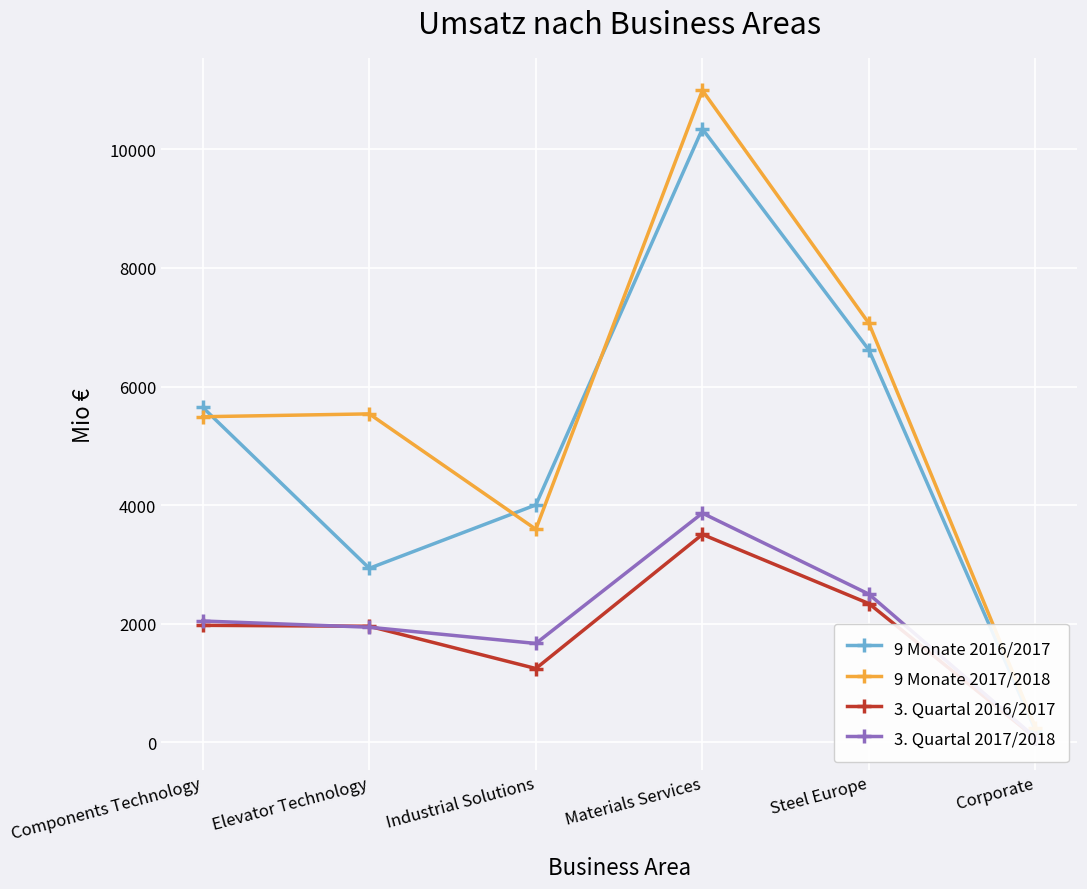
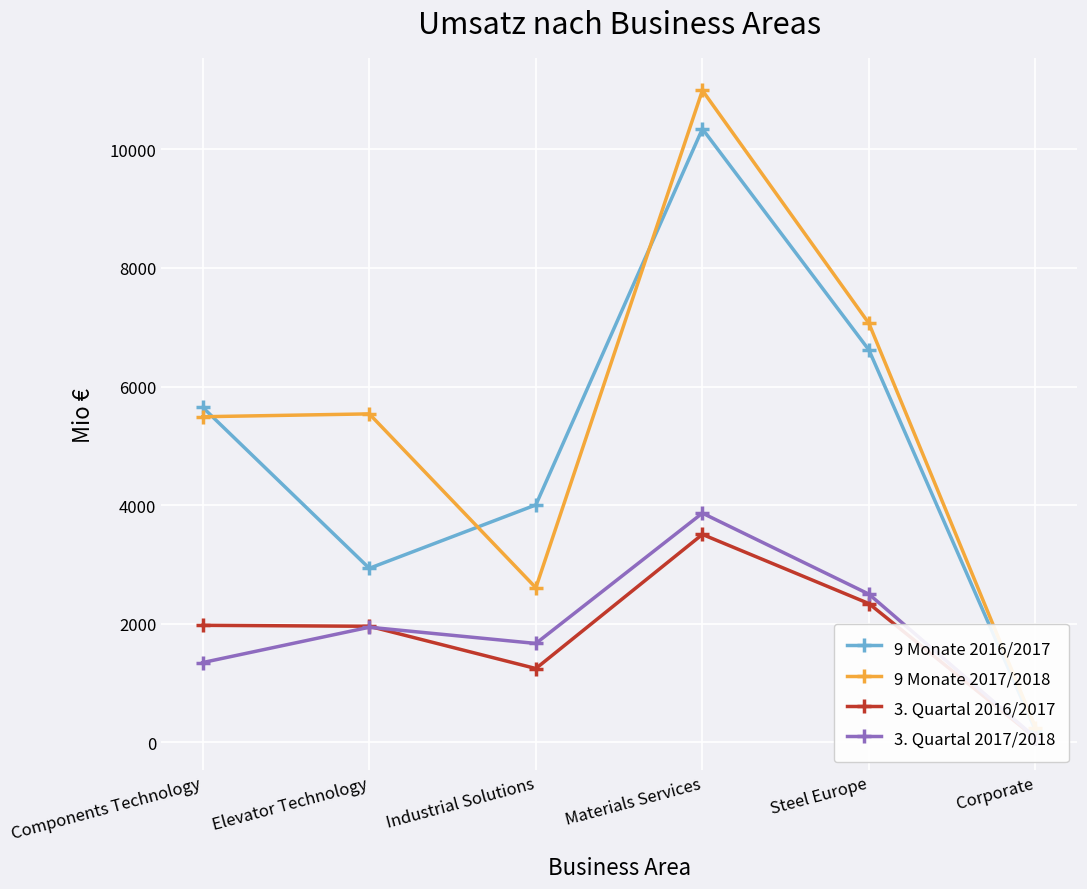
3. Quartal 2017/2018, Components Technology: 2000 -> 1300
9 Monate 2017/2018, Industrial Solutions: 3600 -> 2600
